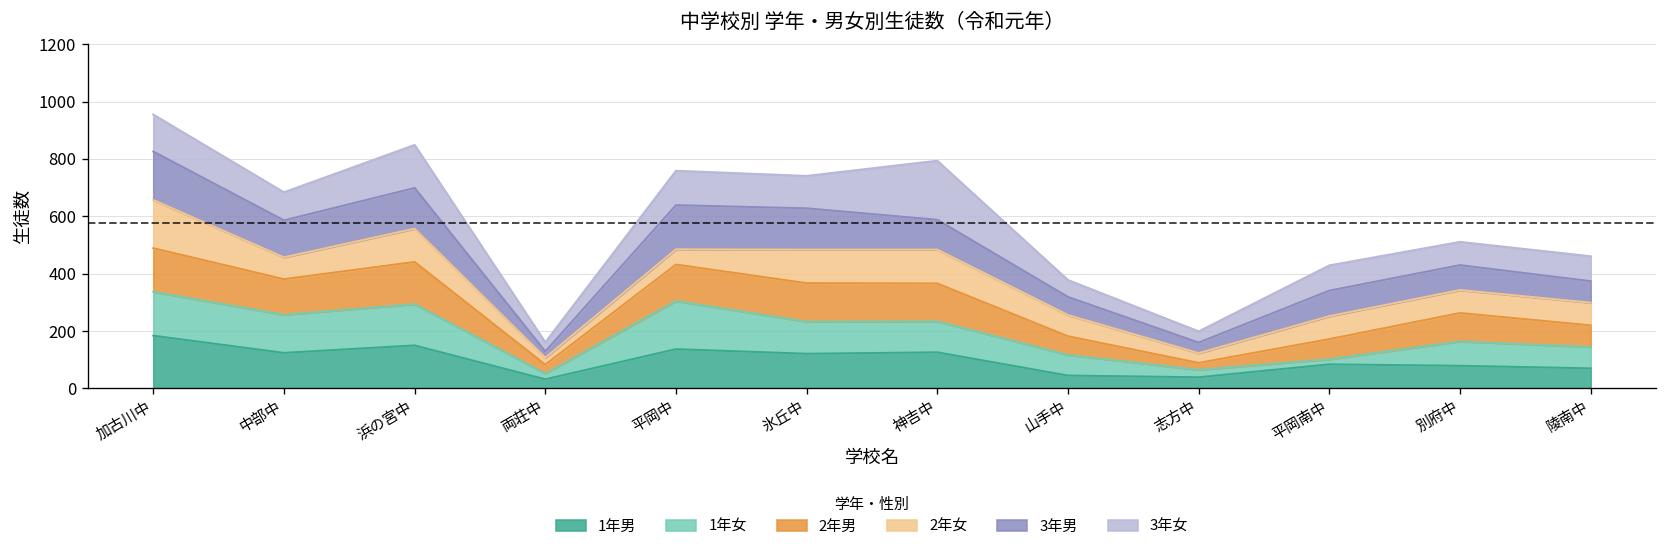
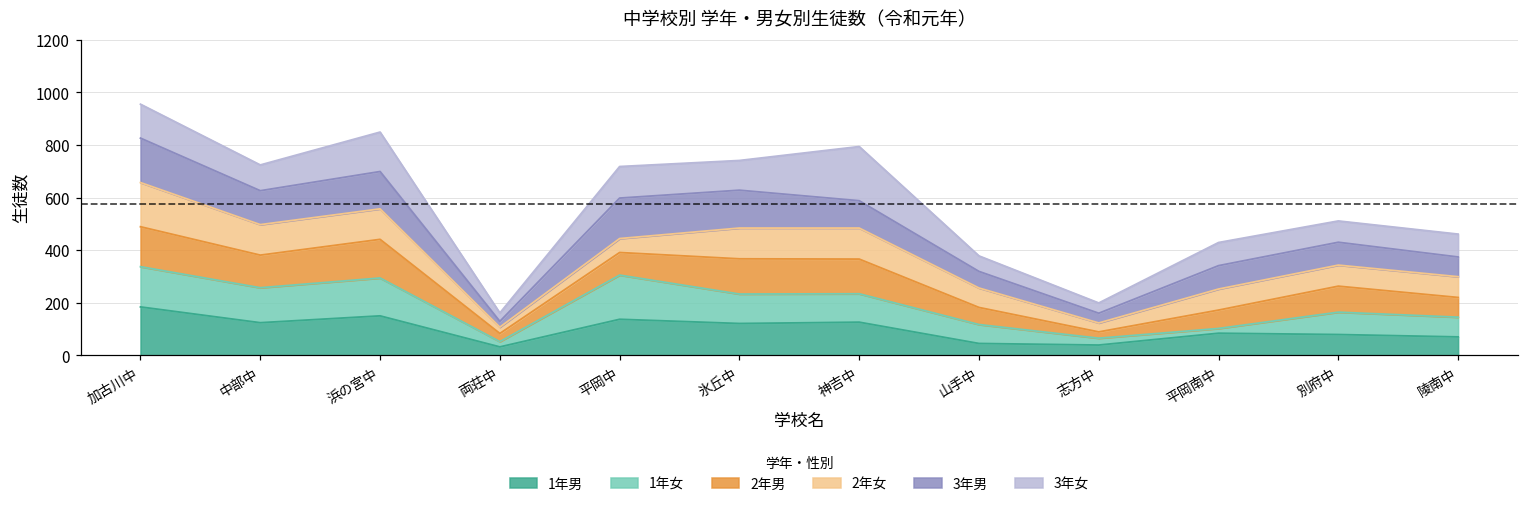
2年女, 中部中: 80 -> 120
2年男, 平岡中: 130 -> 90
